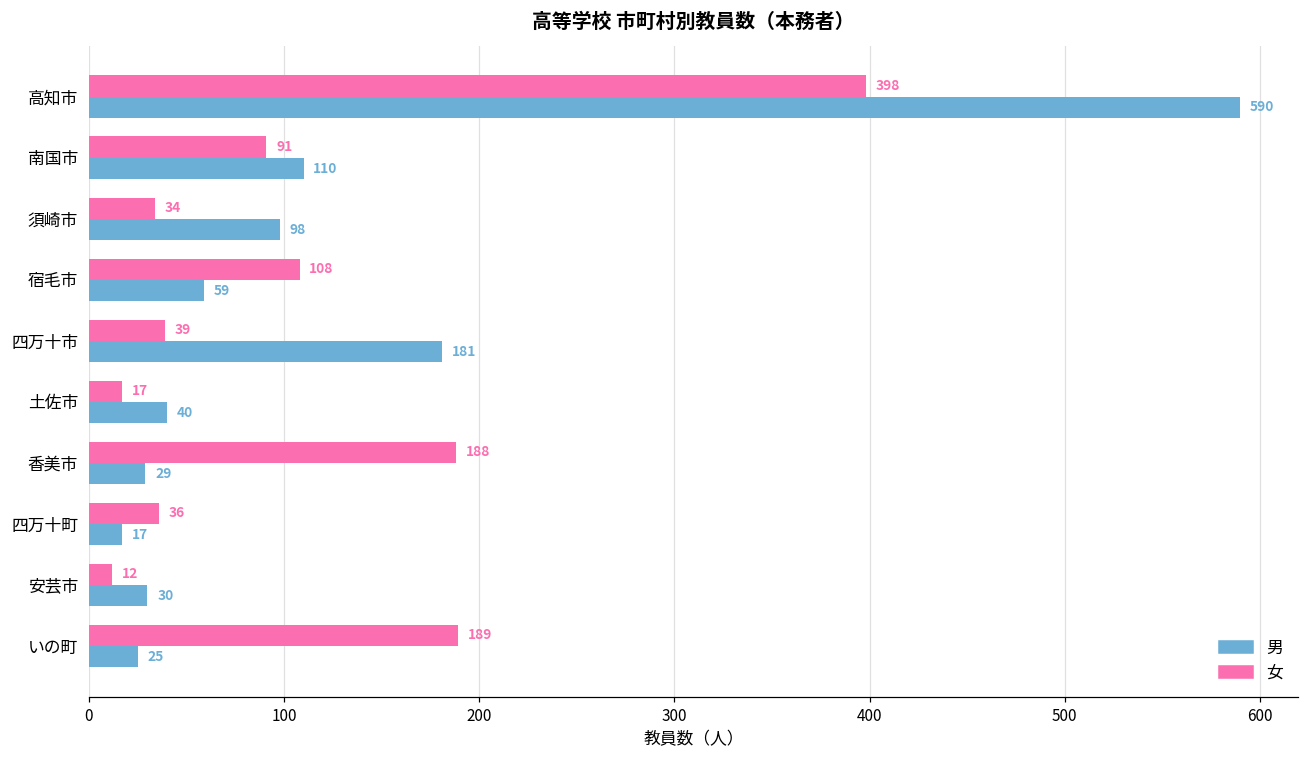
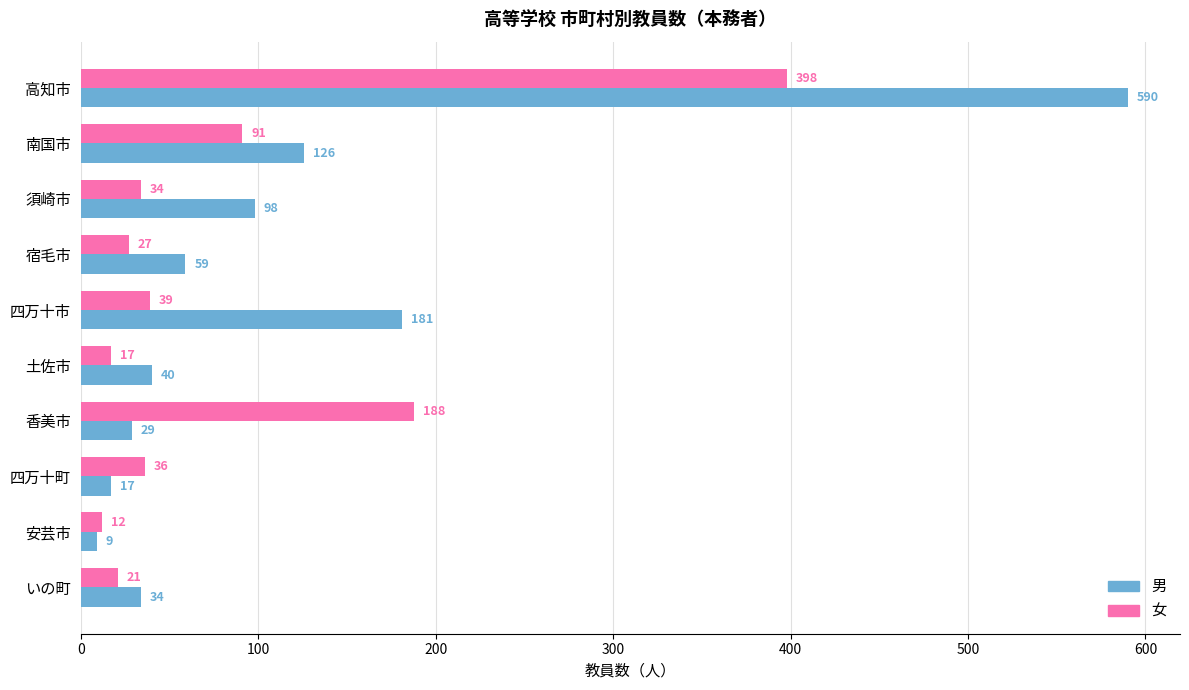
男, 南国市: 110 -> 126
女, 宿毛市: 108 -> 27
男, 安芸市: 30 -> 9
女, いの町: 189 -> 21
男, いの町: 25 -> 34
